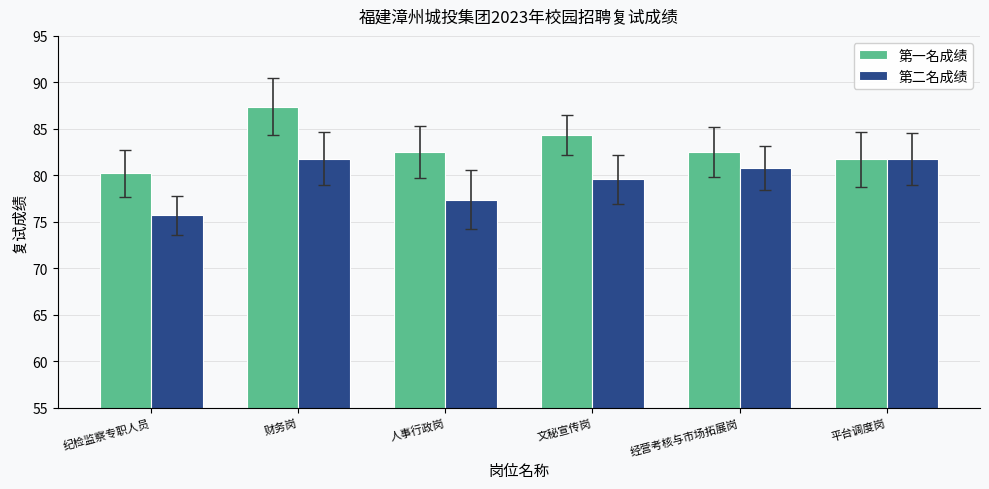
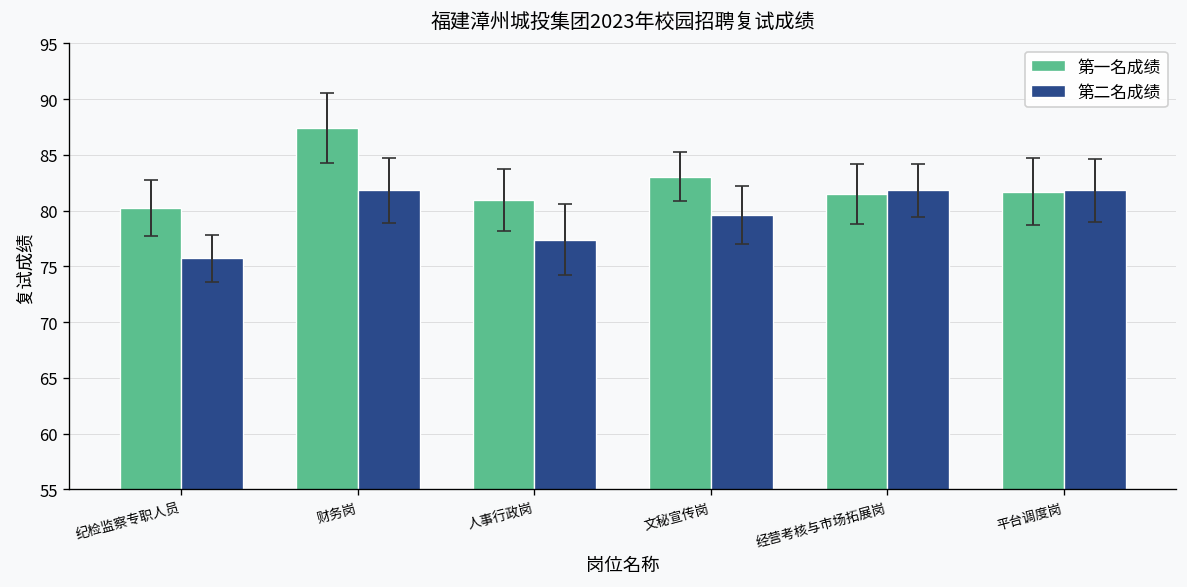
第一名成绩, 人事行政岗: 83 -> 81
第一名成绩, 文秘宣传岗: 84 -> 83
第一名成绩, 经营考核与市场拓展岗: 83 -> 82
第二名成绩, 经营考核与市场拓展岗: 81 -> 82
